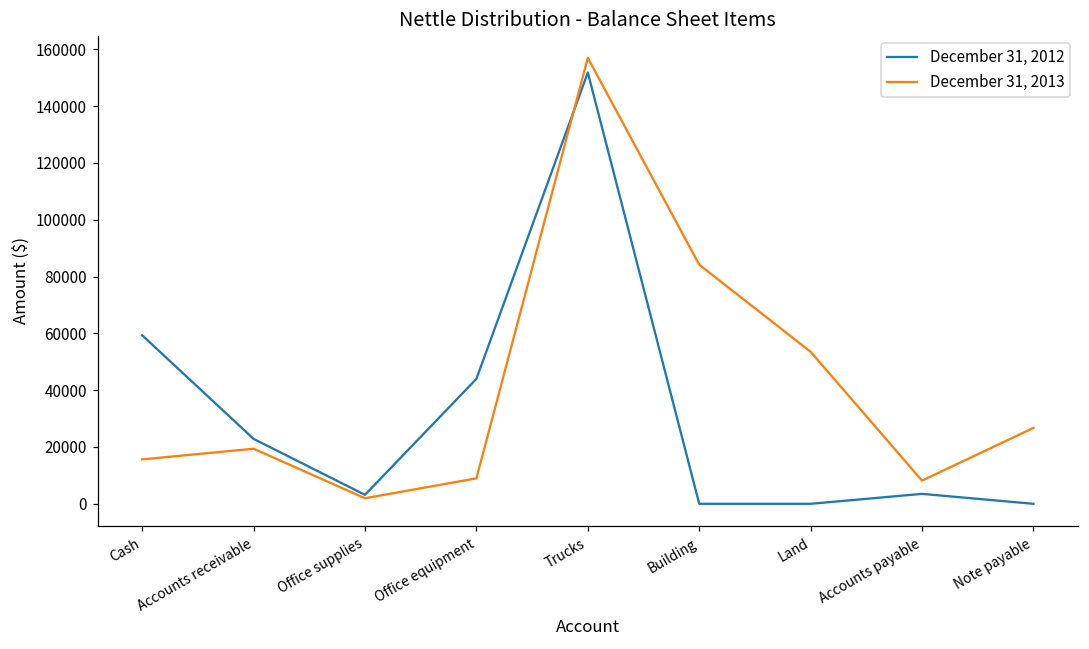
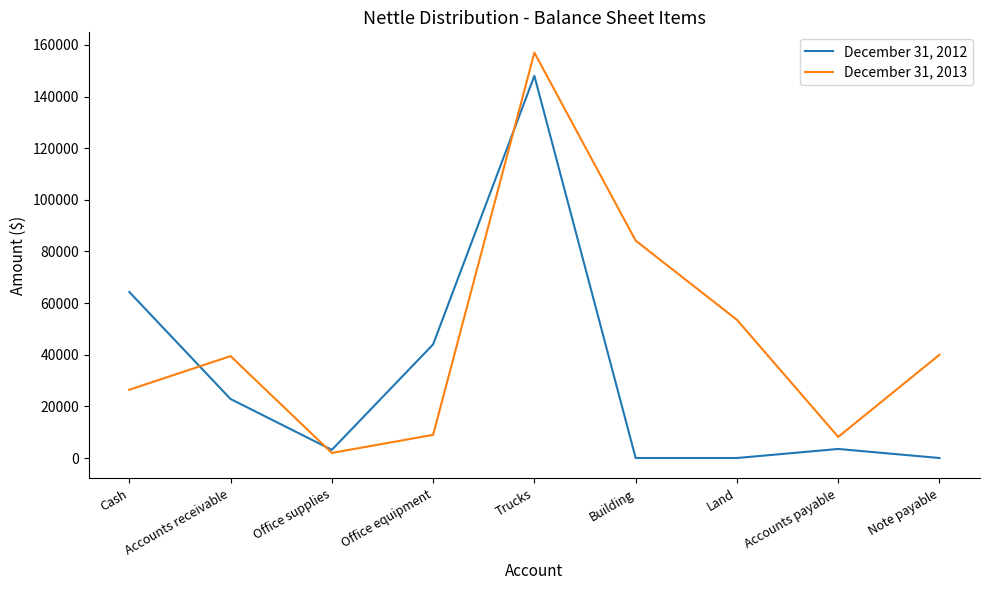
December 31, 2012, Cash: 59000 -> 64000
December 31, 2013, Cash: 16000 -> 26000
December 31, 2013, Accounts receivable: 19000 -> 39000
December 31, 2012, Trucks: 152000 -> 148000
December 31, 2013, Note payable: 27000 -> 40000
